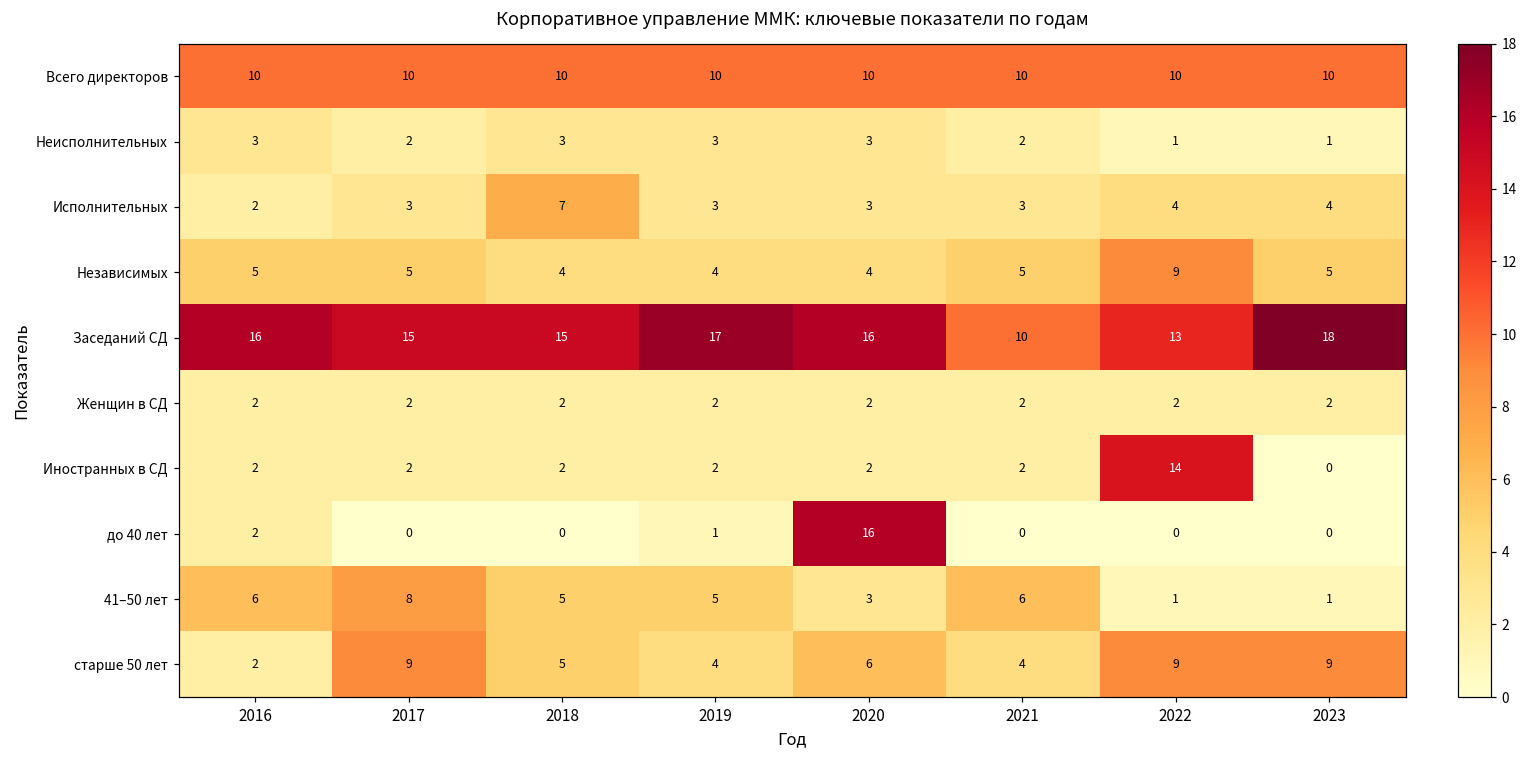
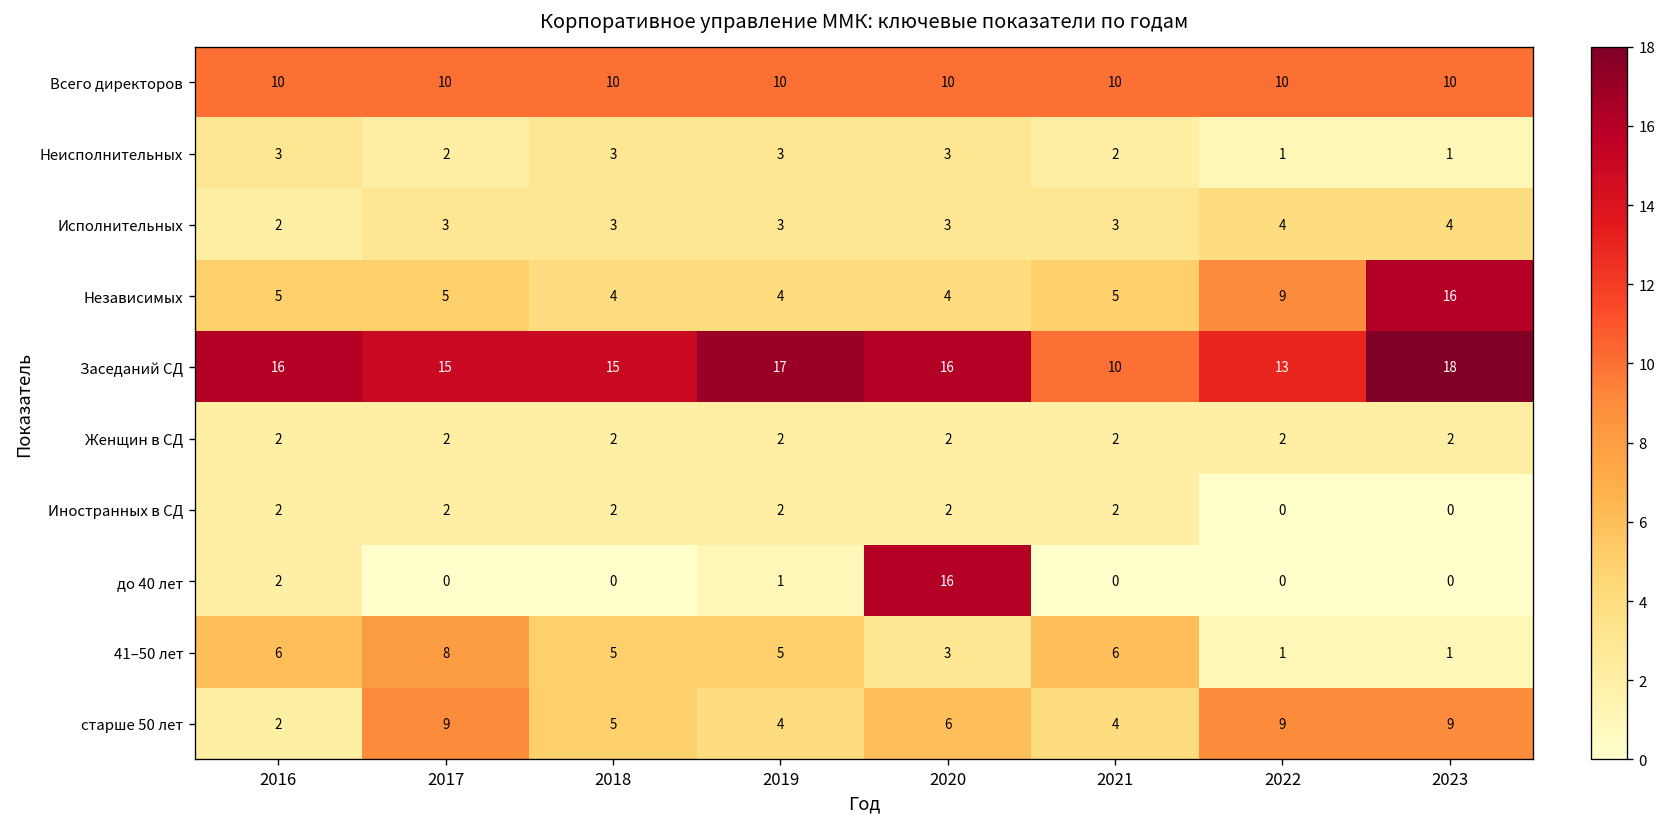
Исполнительных, 2018: 7 -> 3
Независимых, 2023: 5 -> 16
Иностранных в СД, 2022: 14 -> 0
